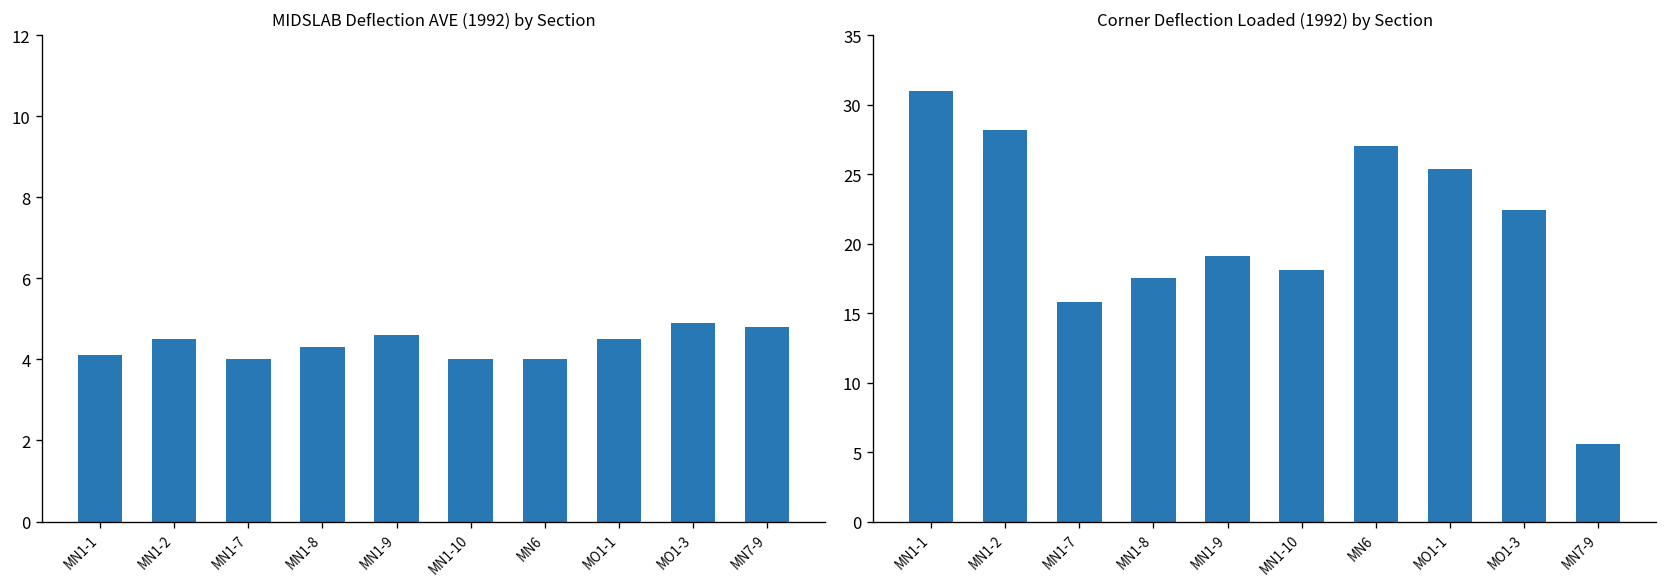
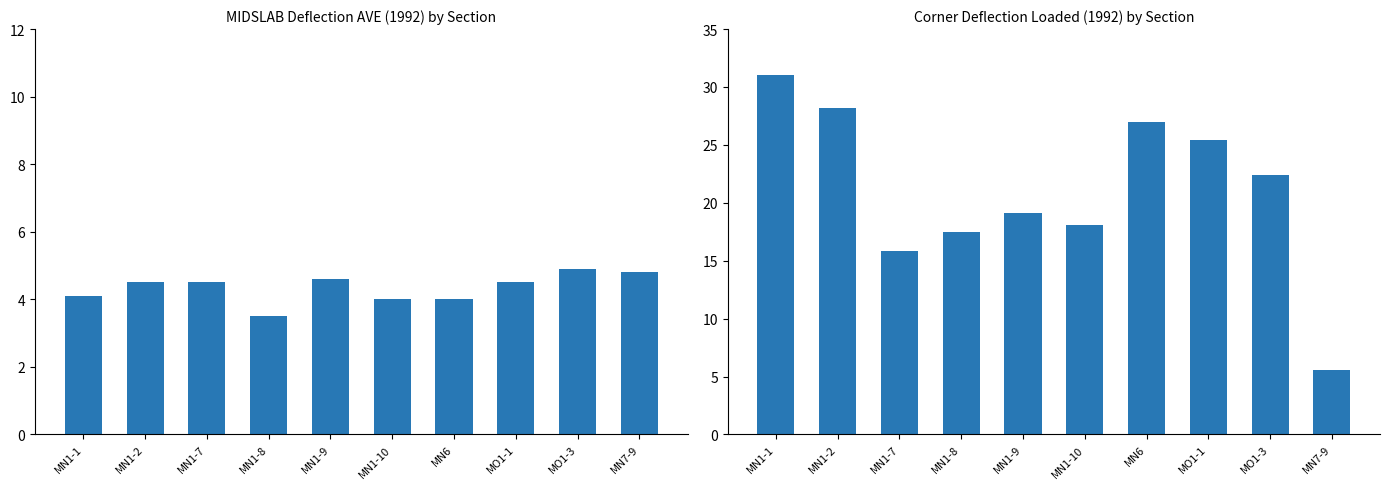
MIDSLAB Deflection AVE (1992) by Section, MN1-7: 4.0 -> 4.5
MIDSLAB Deflection AVE (1992) by Section, MN1-8: 4.3 -> 3.5
